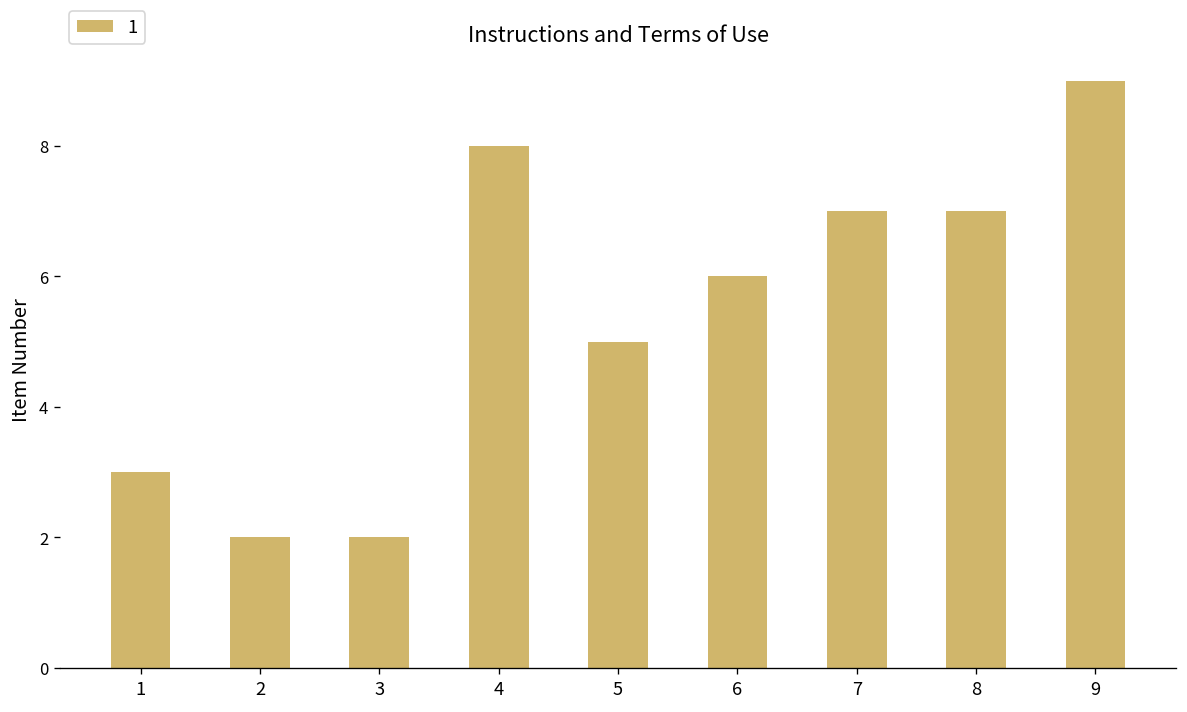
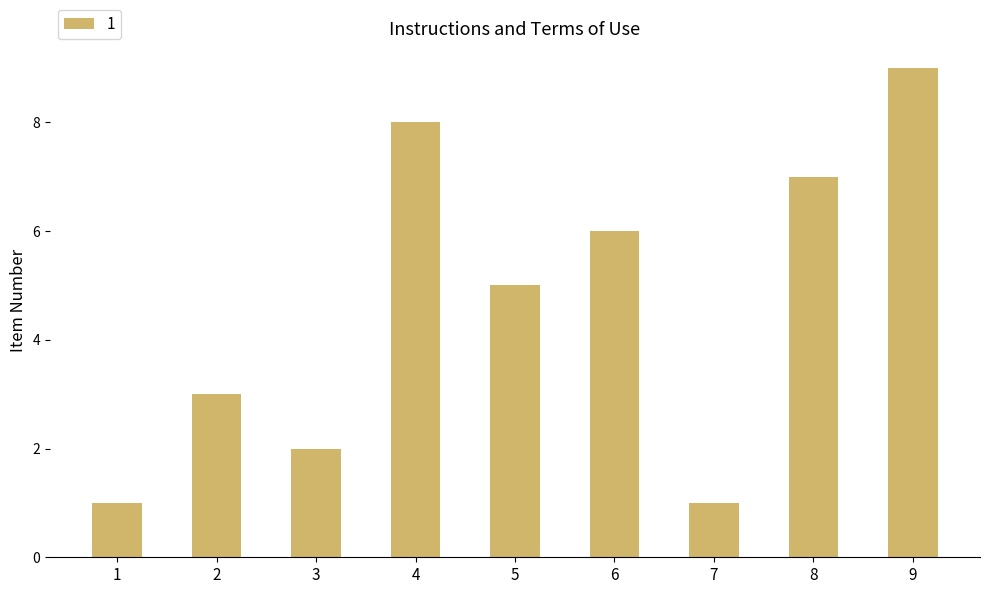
1: 3 -> 1
2: 2 -> 3
7: 7 -> 1
